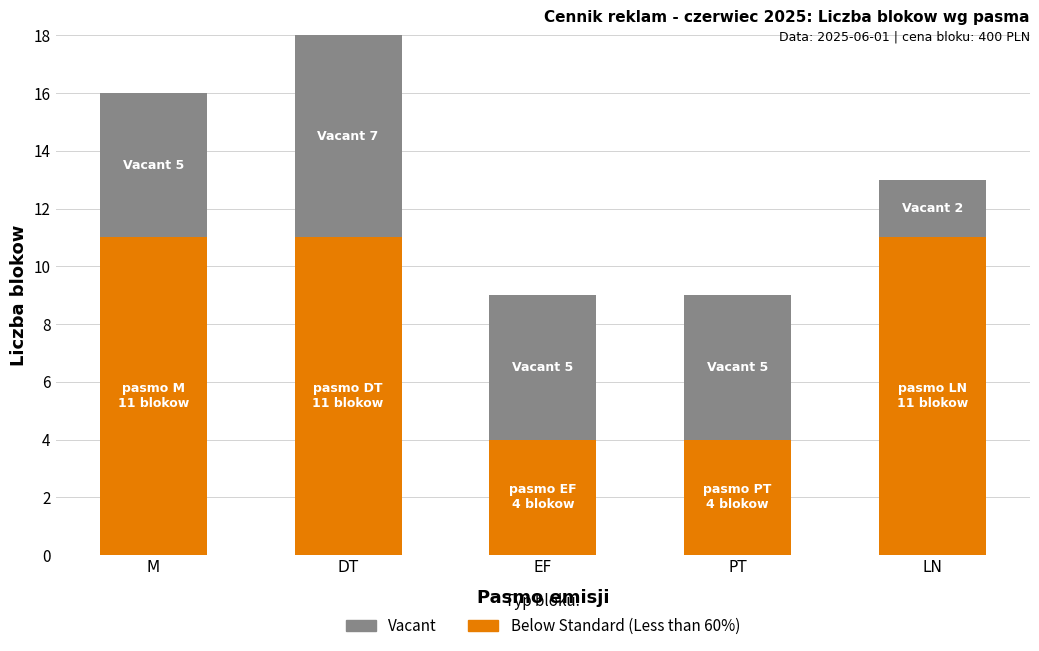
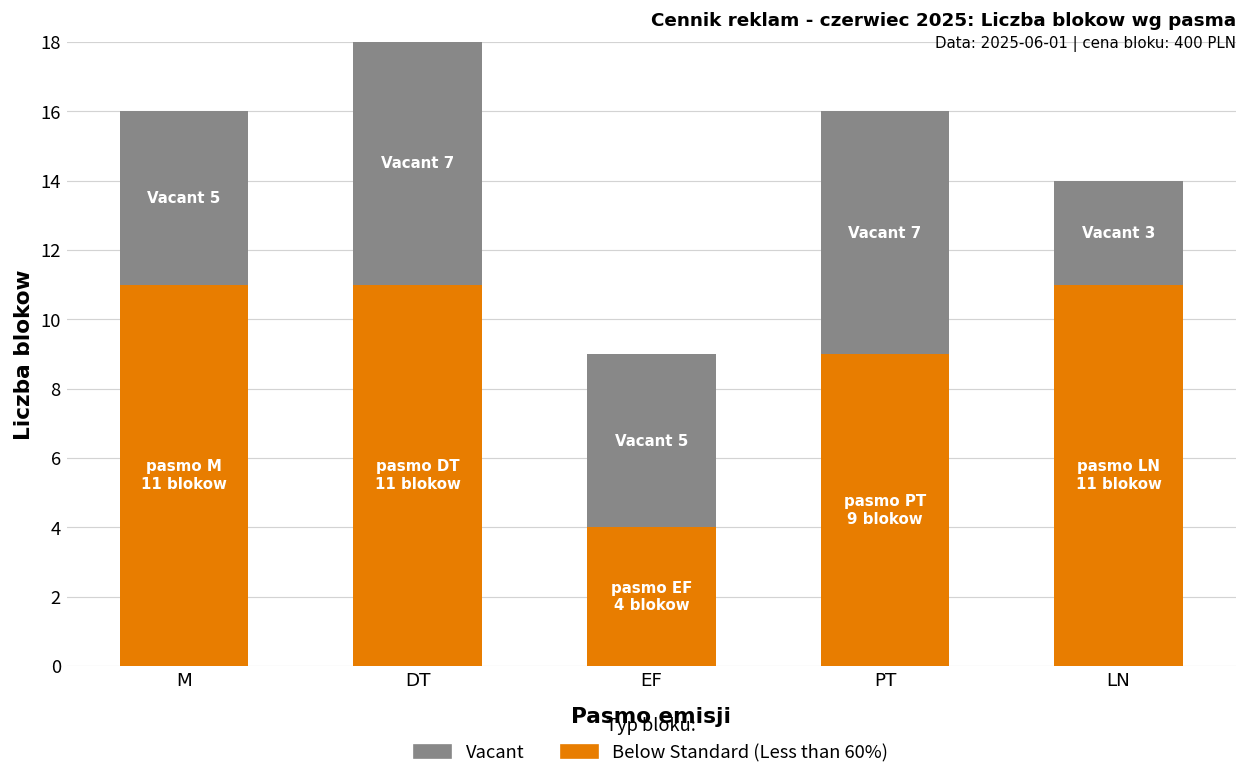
Below Standard (Less than 60%), PT: 4 -> 9
Vacant, PT: 5 -> 7
Vacant, LN: 2 -> 3
